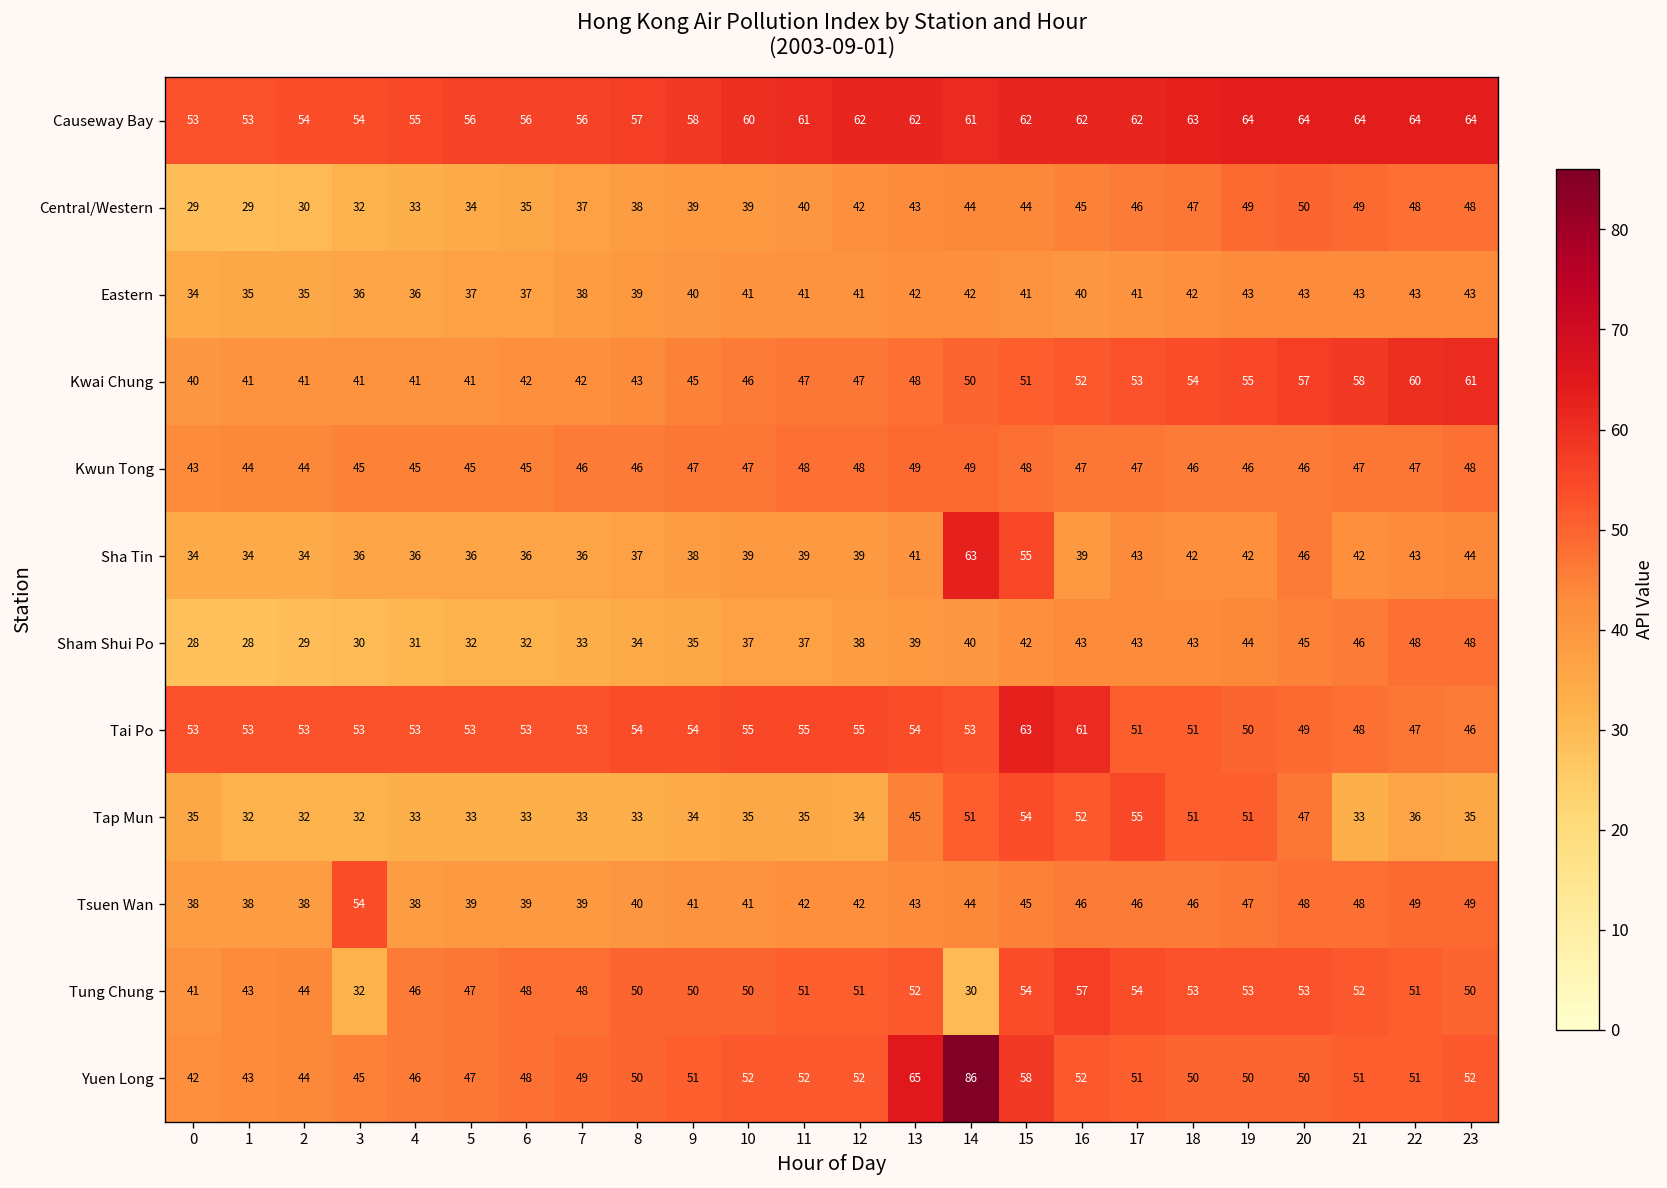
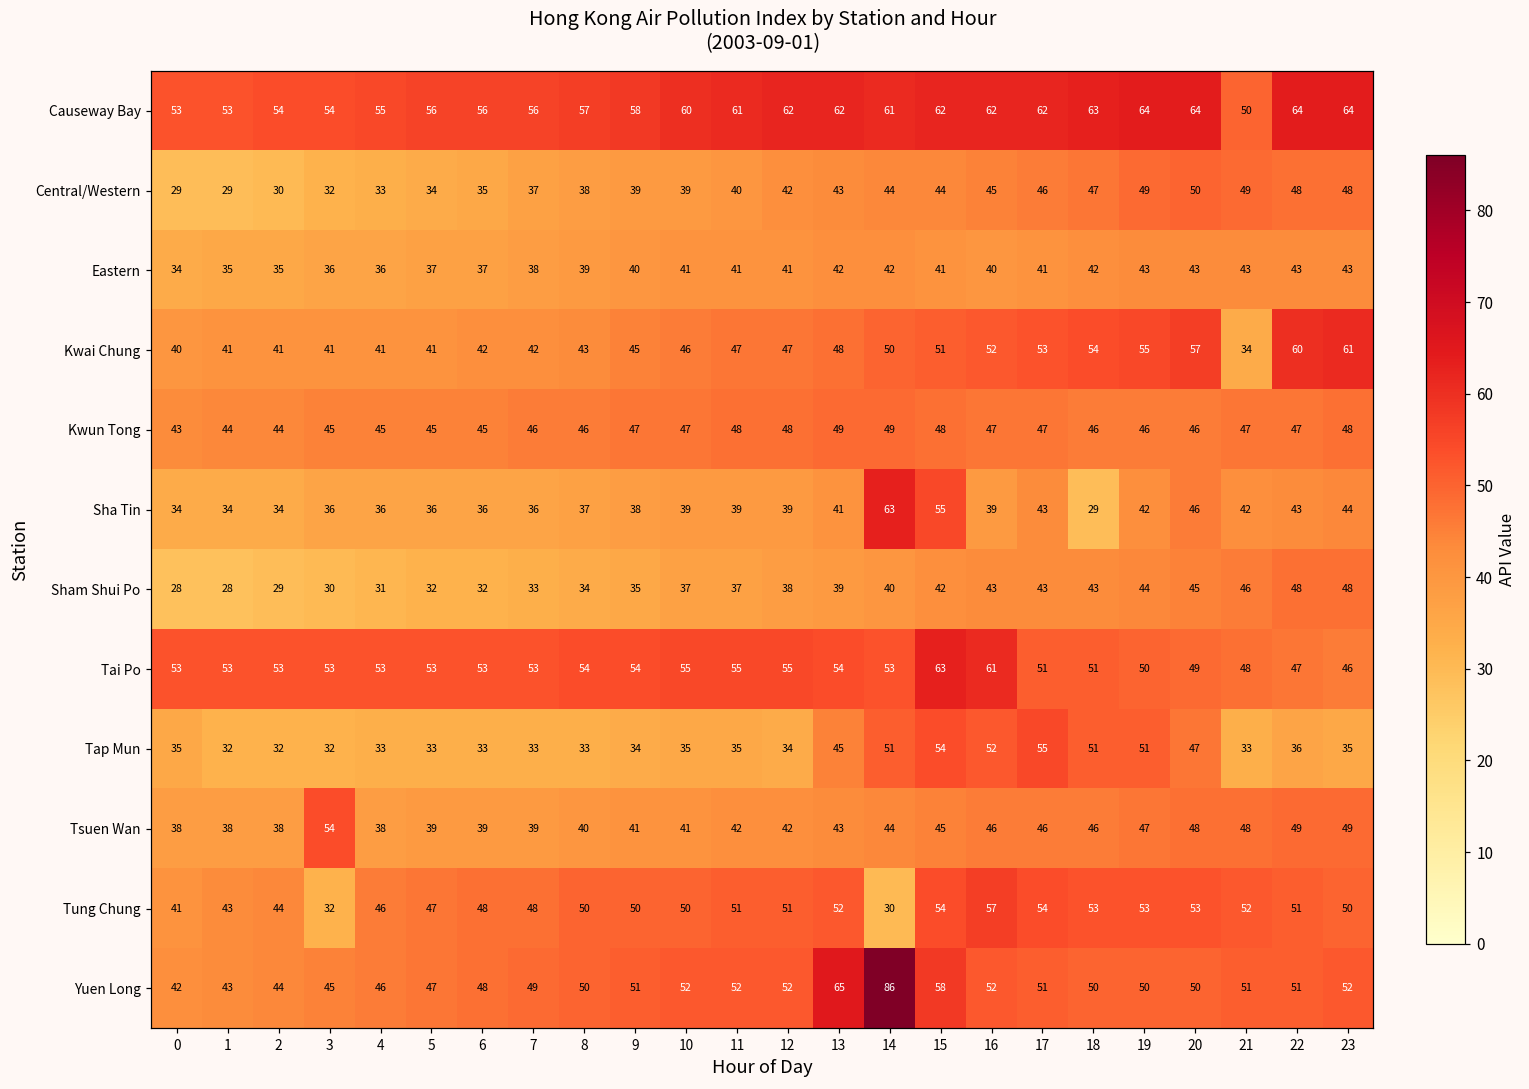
Causeway Bay, 21: 64 -> 50
Kwai Chung, 21: 58 -> 34
Sha Tin, 18: 42 -> 29
